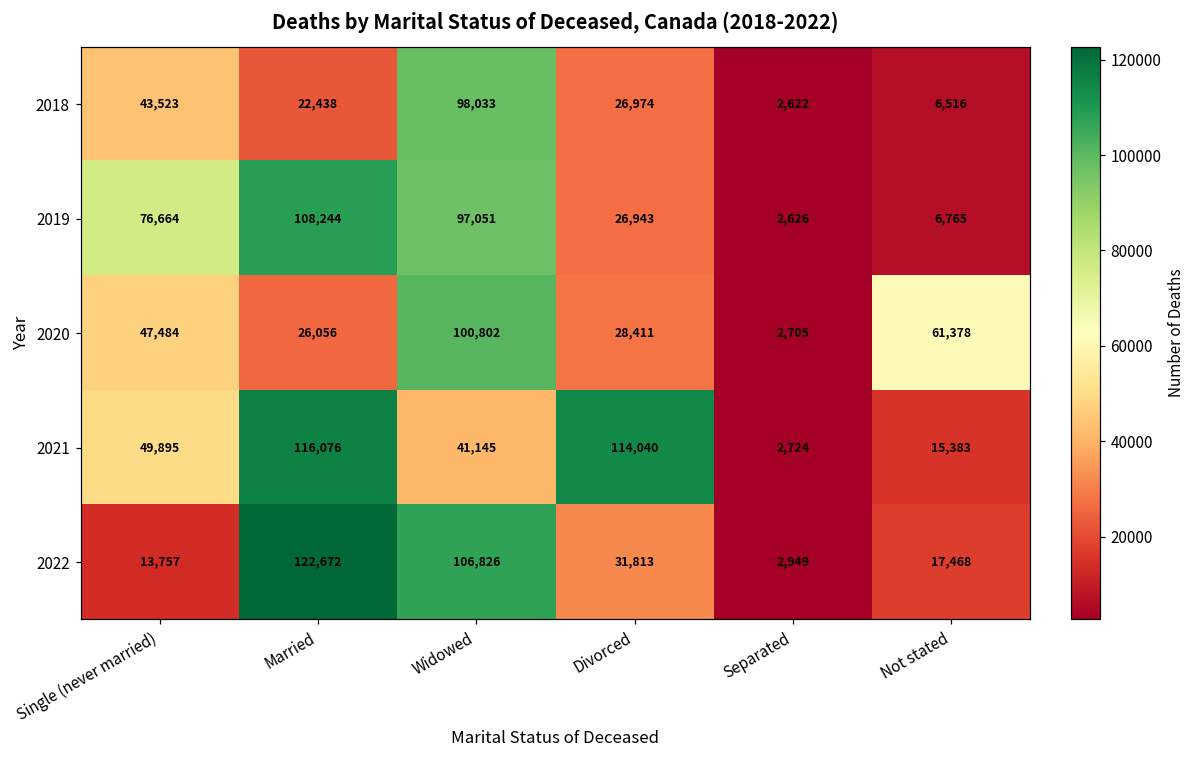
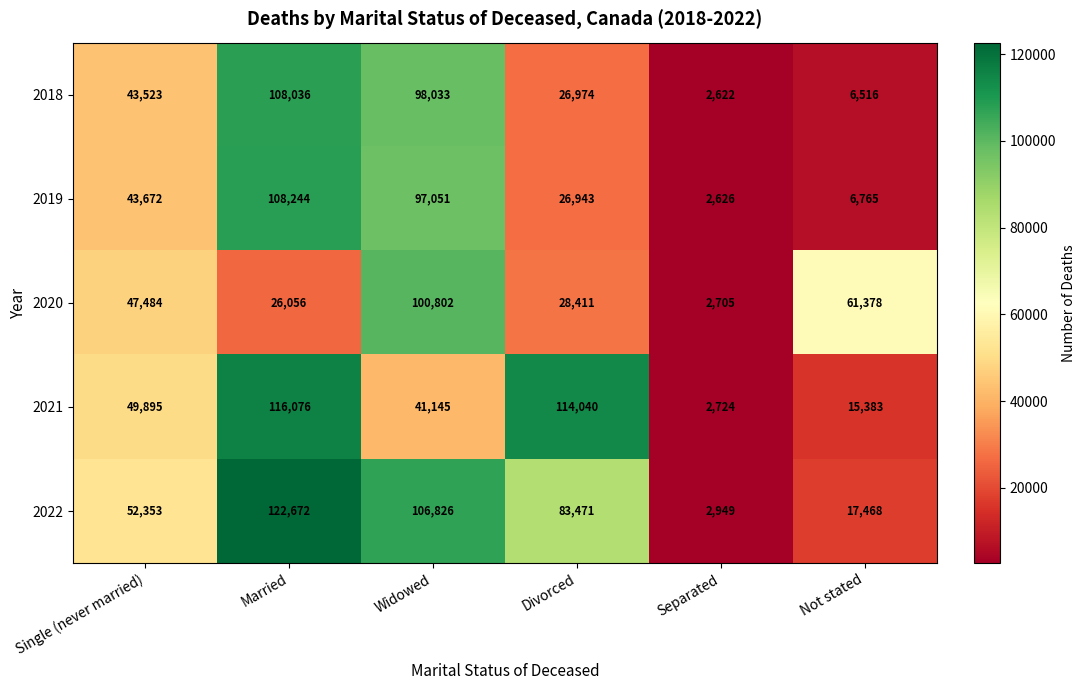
2018, Married: 22,438 -> 108,036
2019, Single (never married): 76,664 -> 43,672
2022, Single (never married): 13,757 -> 52,353
2022, Divorced: 31,813 -> 83,471
